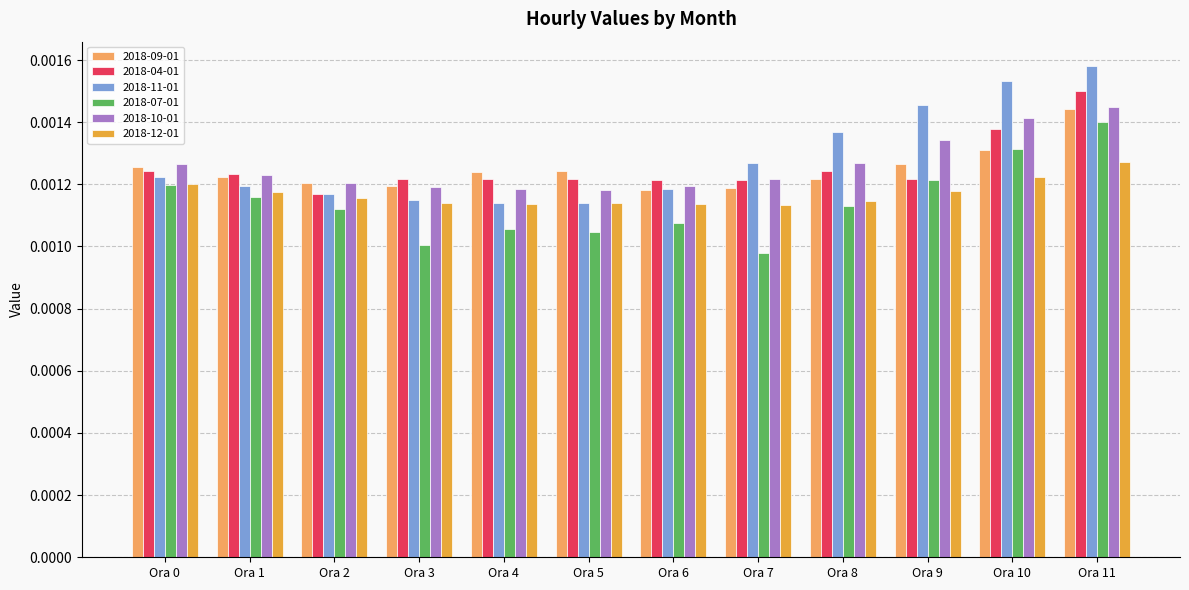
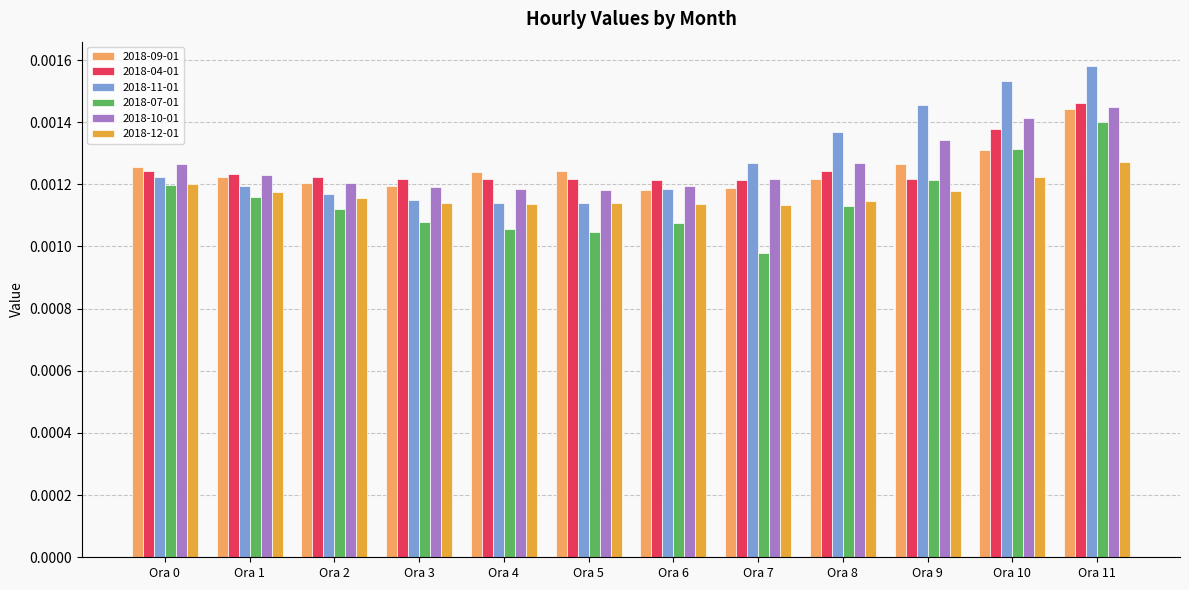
2018-04-01, Ora 2: 0.00117 -> 0.00123
2018-07-01, Ora 3: 0.00101 -> 0.00108
2018-04-01, Ora 11: 0.00150 -> 0.00146
